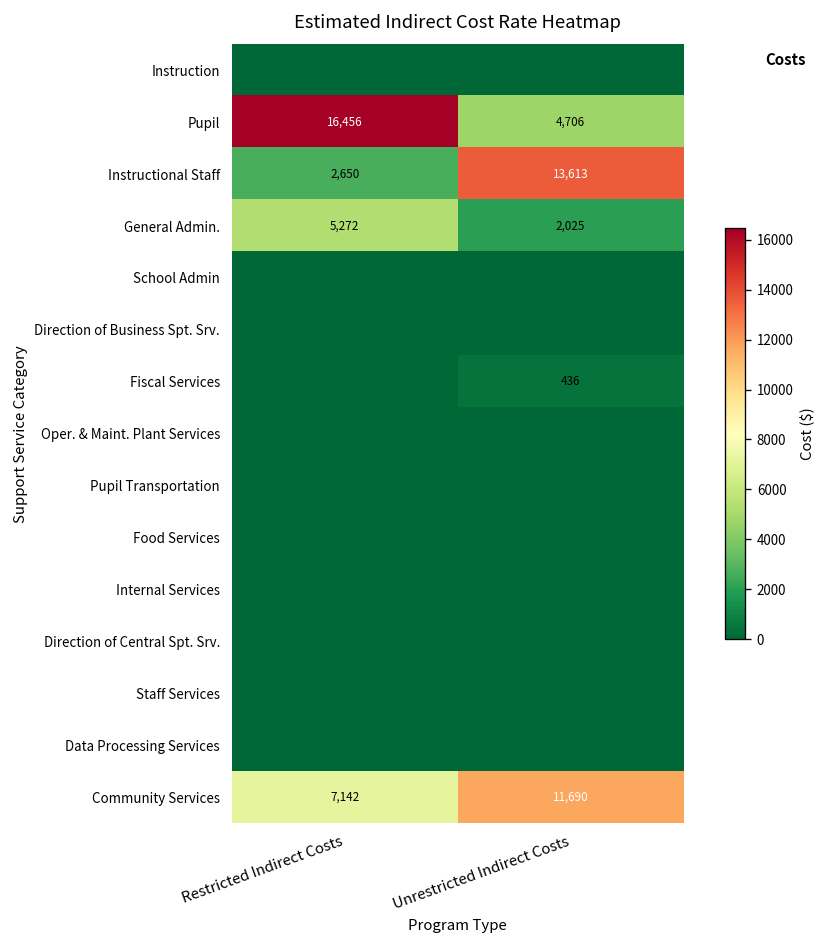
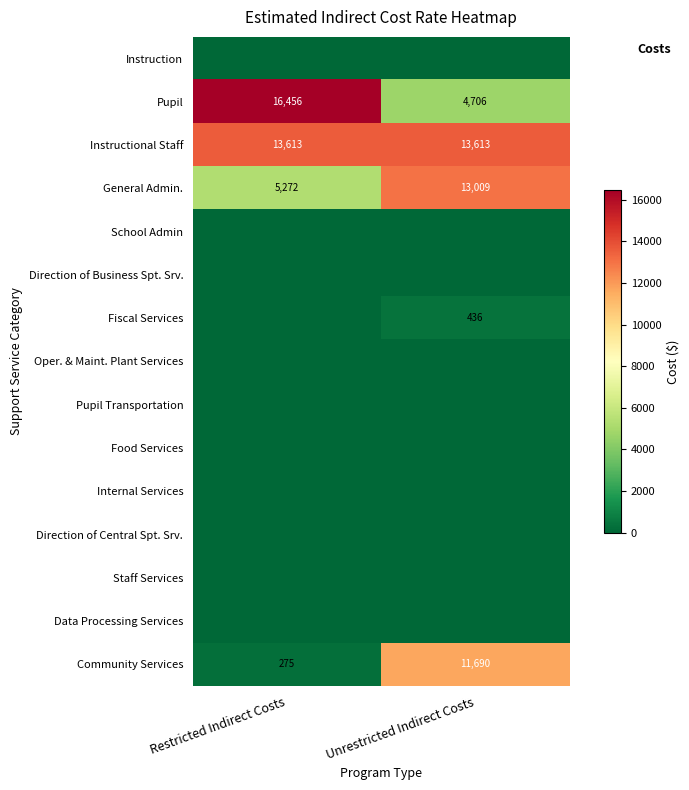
Instructional Staff, Restricted Indirect Costs: 2,650 -> 13,613
General Admin., Unrestricted Indirect Costs: 2,025 -> 13,009
Community Services, Restricted Indirect Costs: 7,142 -> 275
